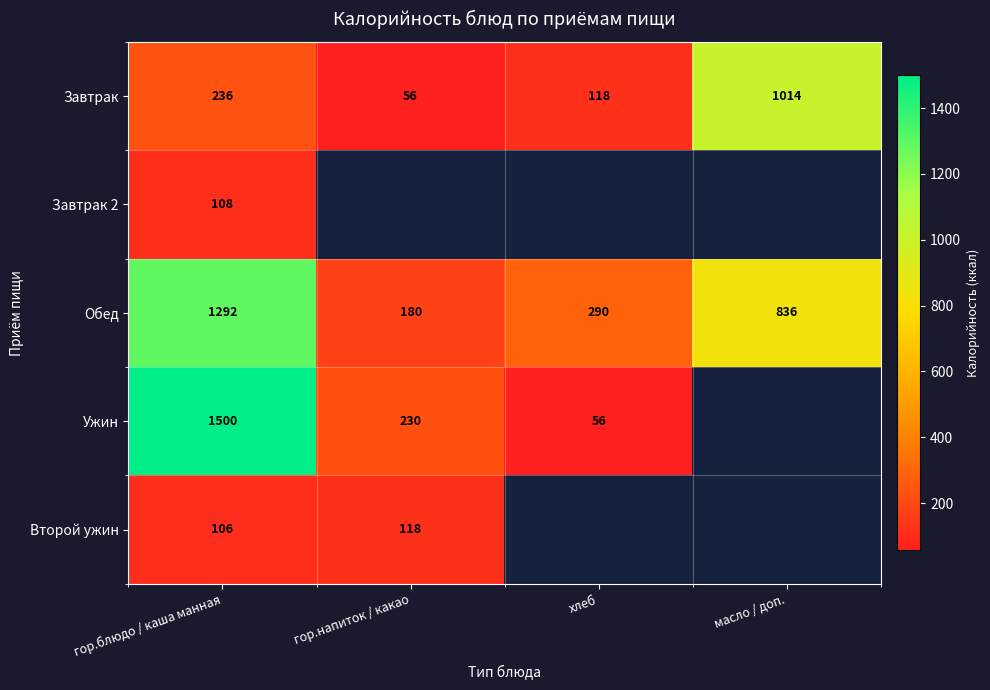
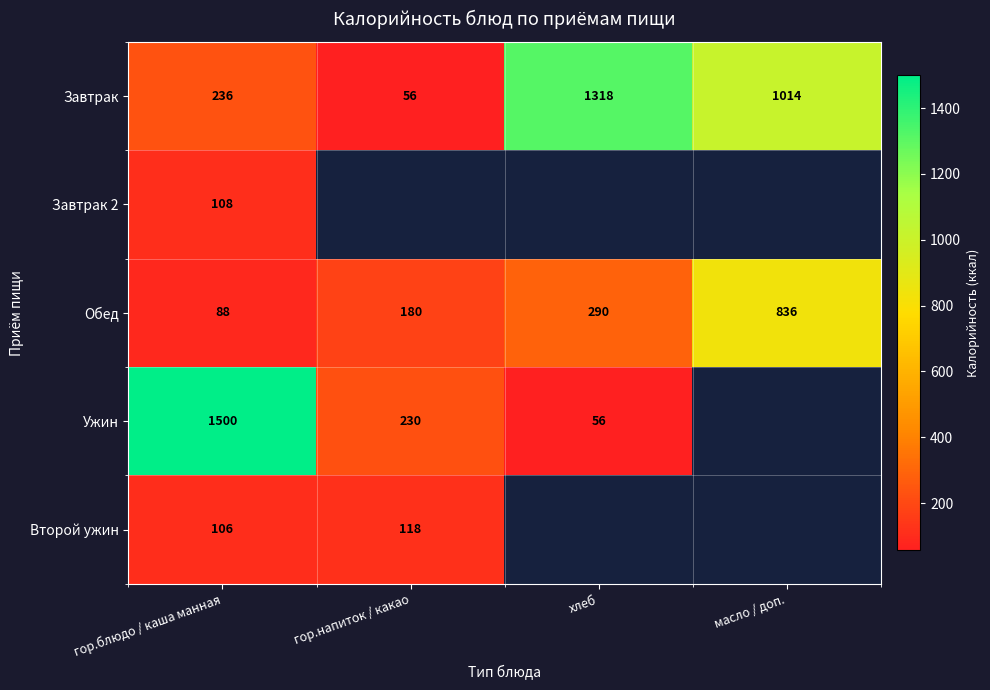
Завтрак, хлеб: 118 -> 1318
Обед, гор.блюдо / каша манная: 1292 -> 88
